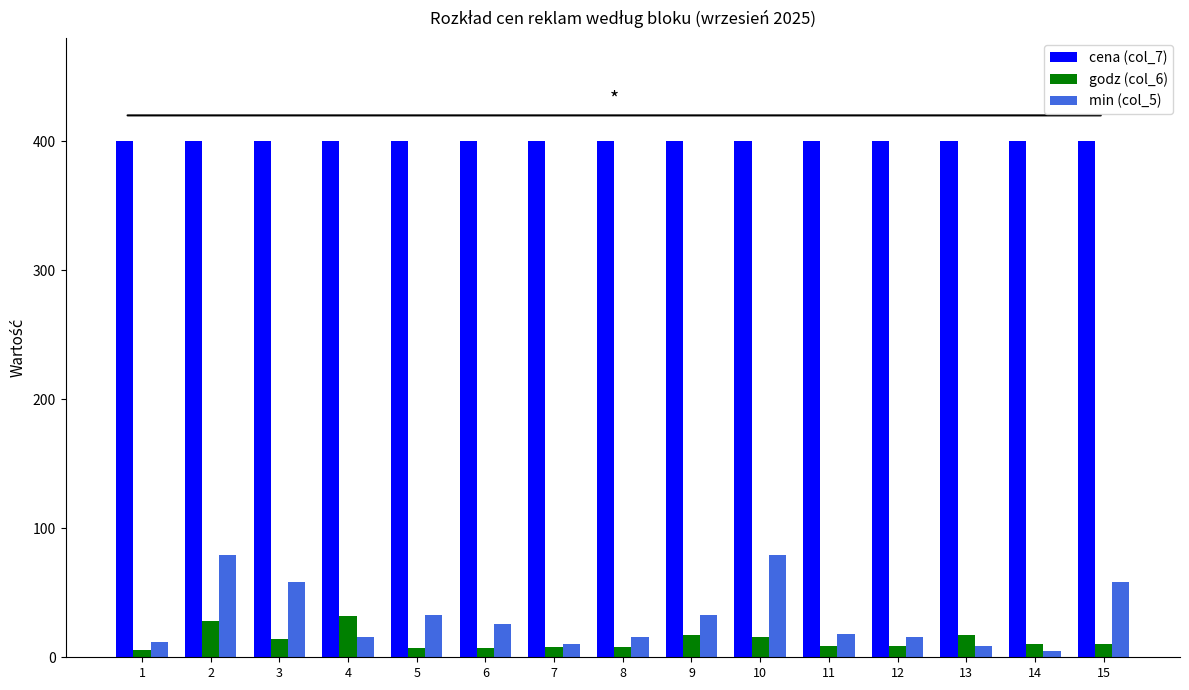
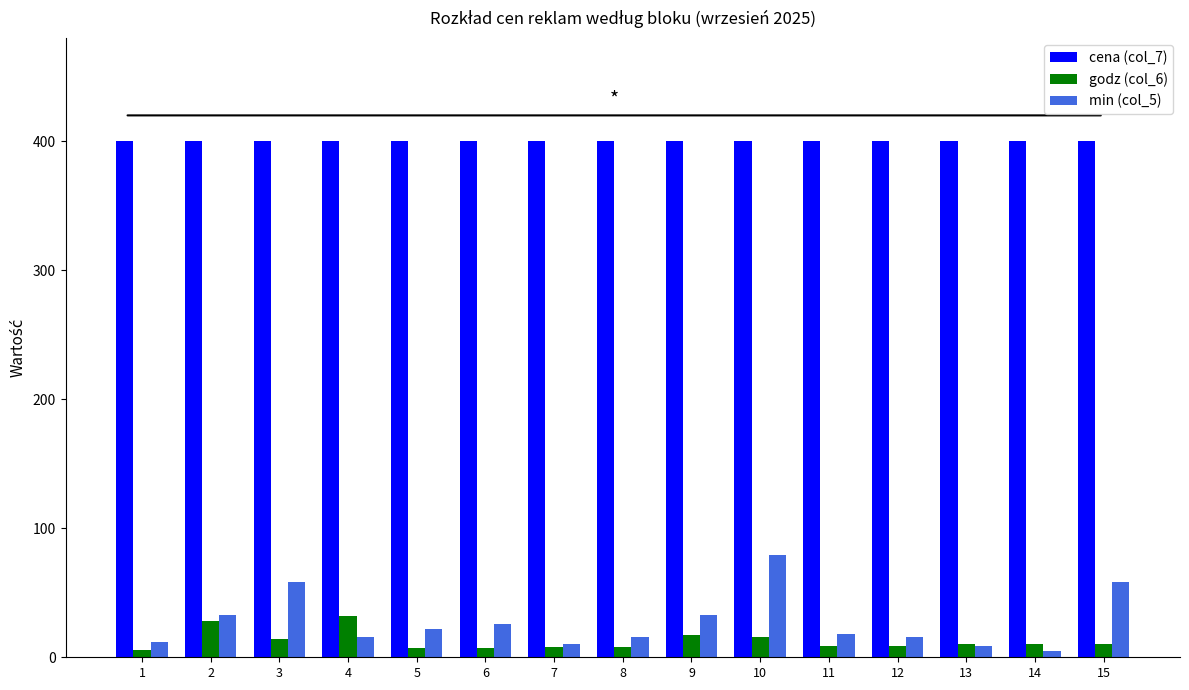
min (col_5), 2: 79 -> 33
min (col_5), 5: 33 -> 22
godz (col_6), 13: 17 -> 10
